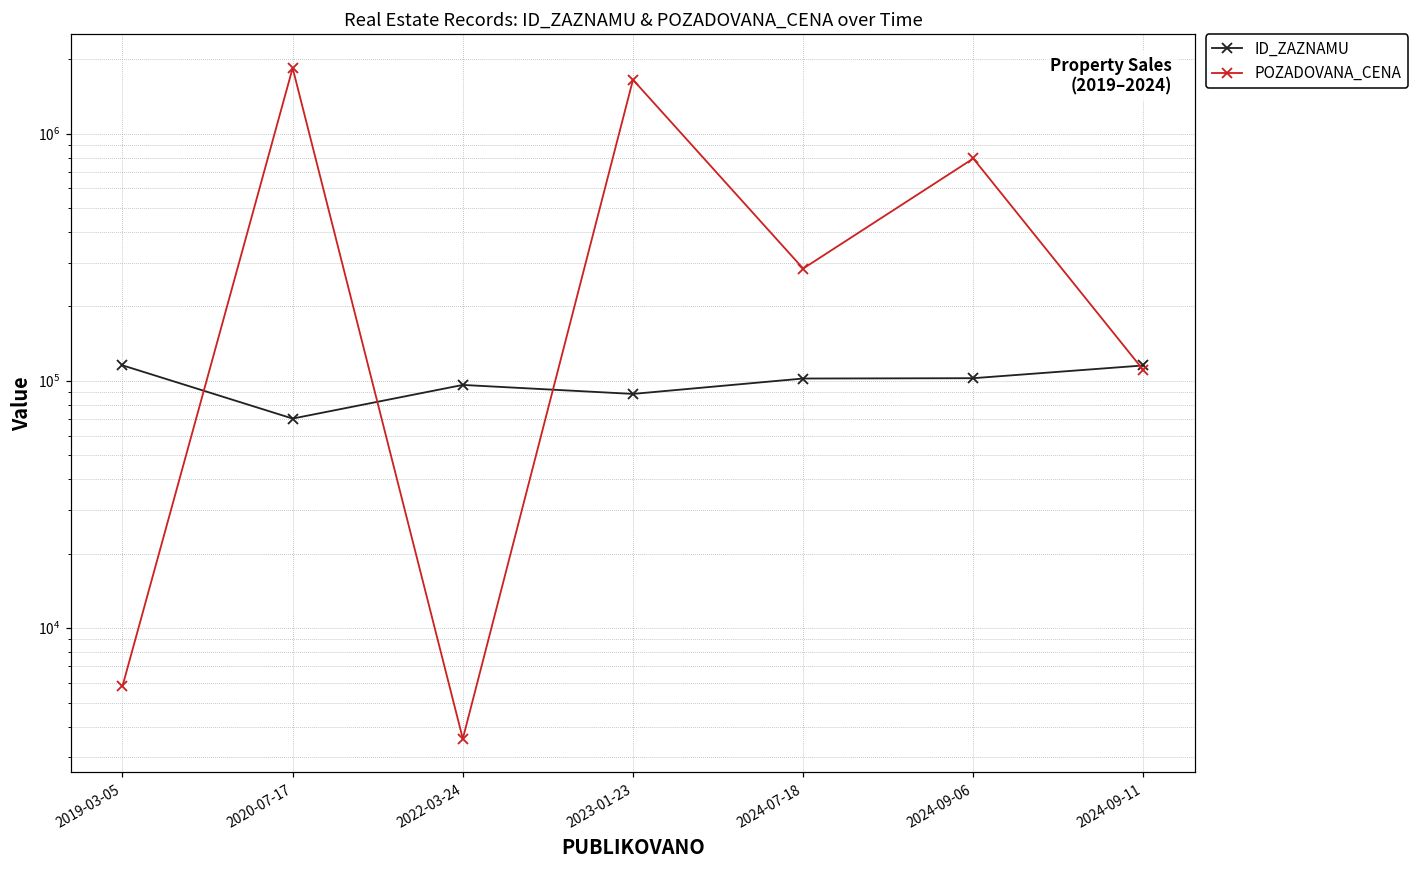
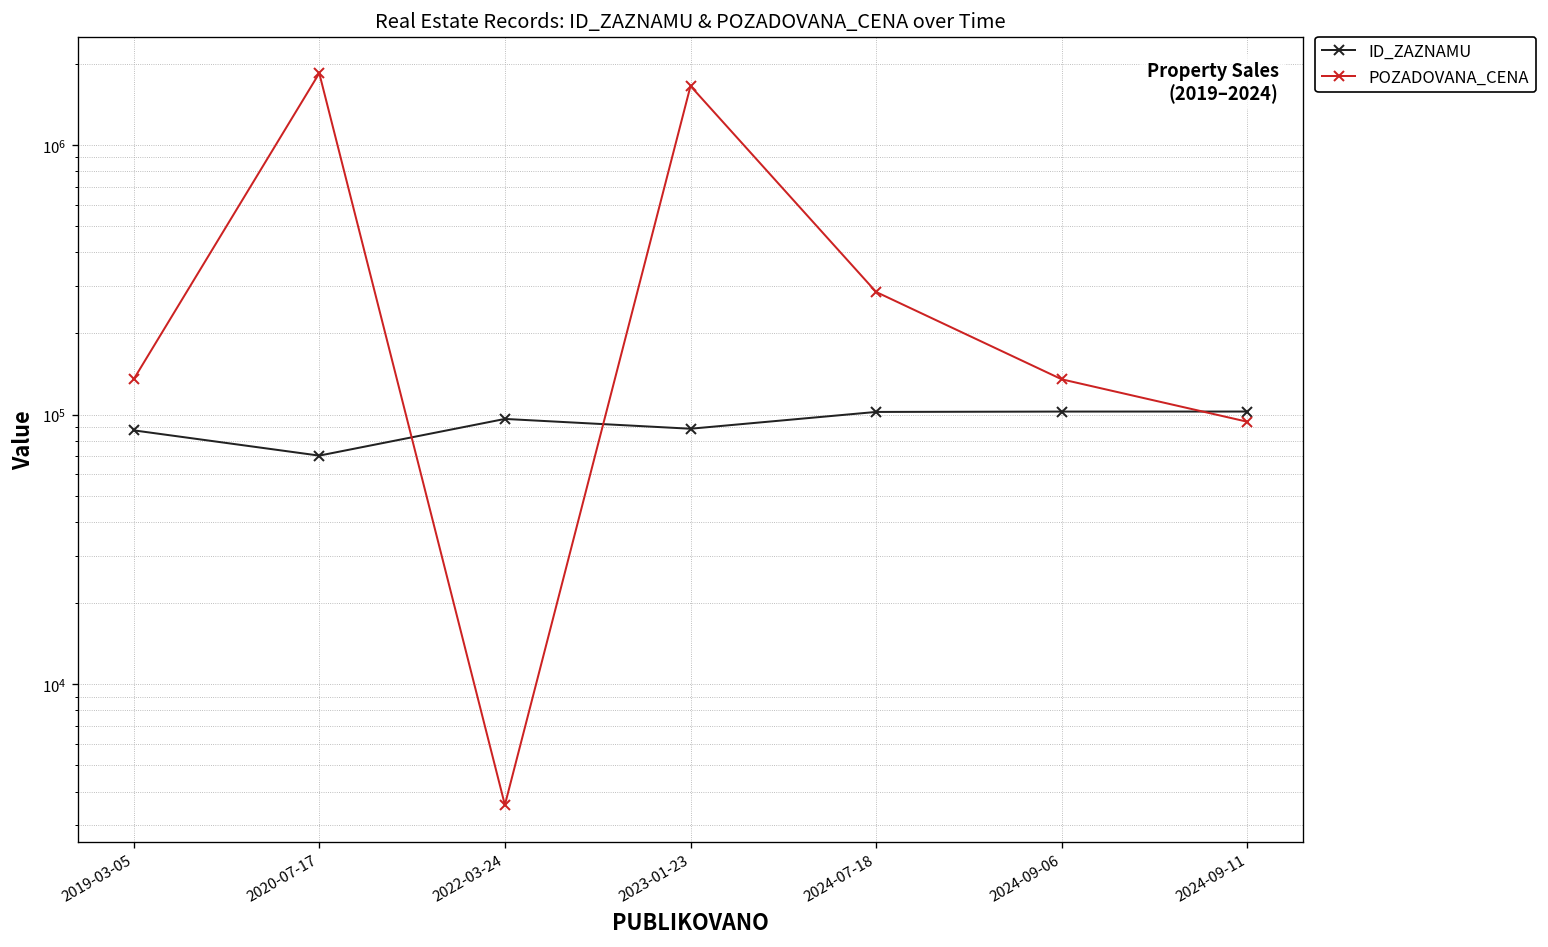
ID_ZAZNAMU, 2019-03-05: 120000 -> 87000
POZADOVANA_CENA, 2019-03-05: 5800 -> 140000
POZADOVANA_CENA, 2024-09-06: 790000 -> 140000
ID_ZAZNAMU, 2024-09-11: 120000 -> 100000
POZADOVANA_CENA, 2024-09-11: 110000 -> 94000
